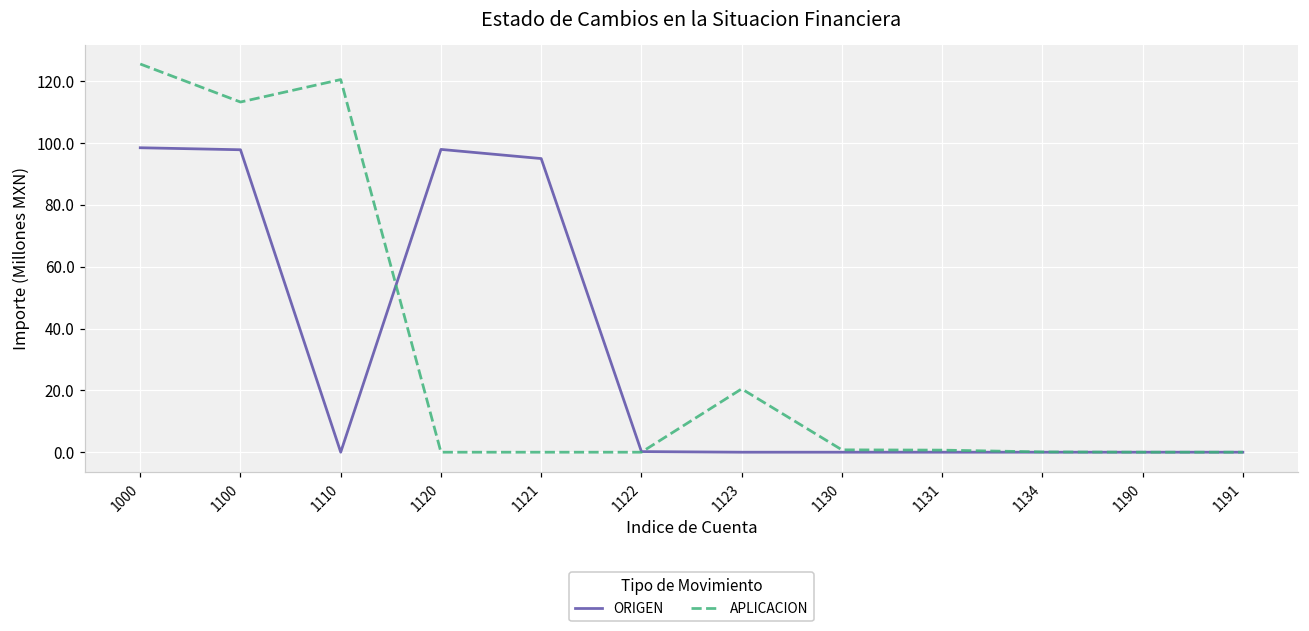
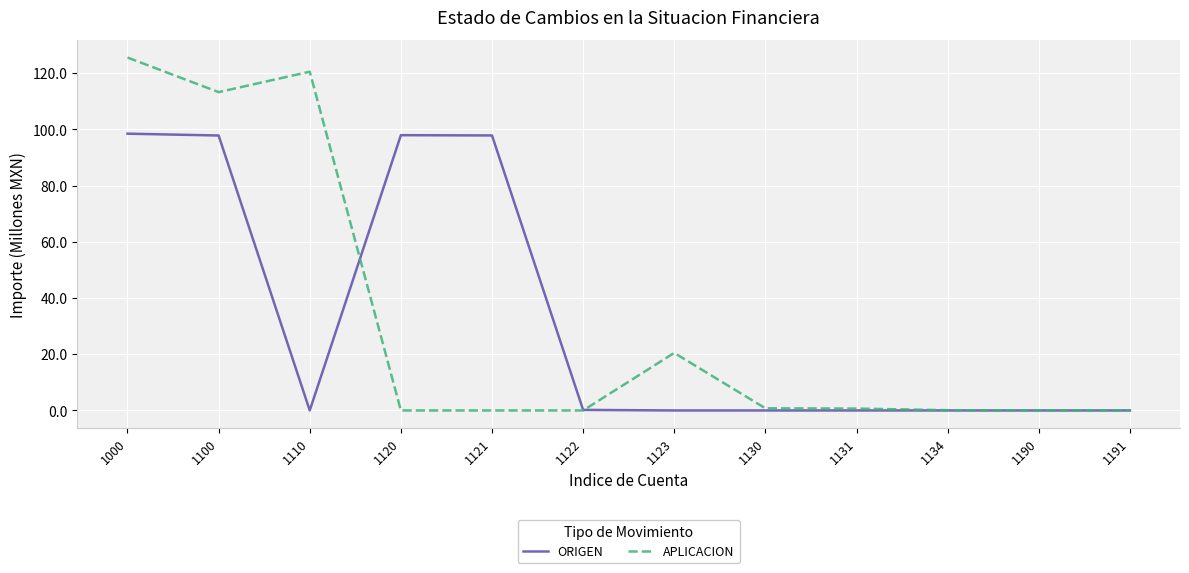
ORIGEN, 1121: 95 -> 98
